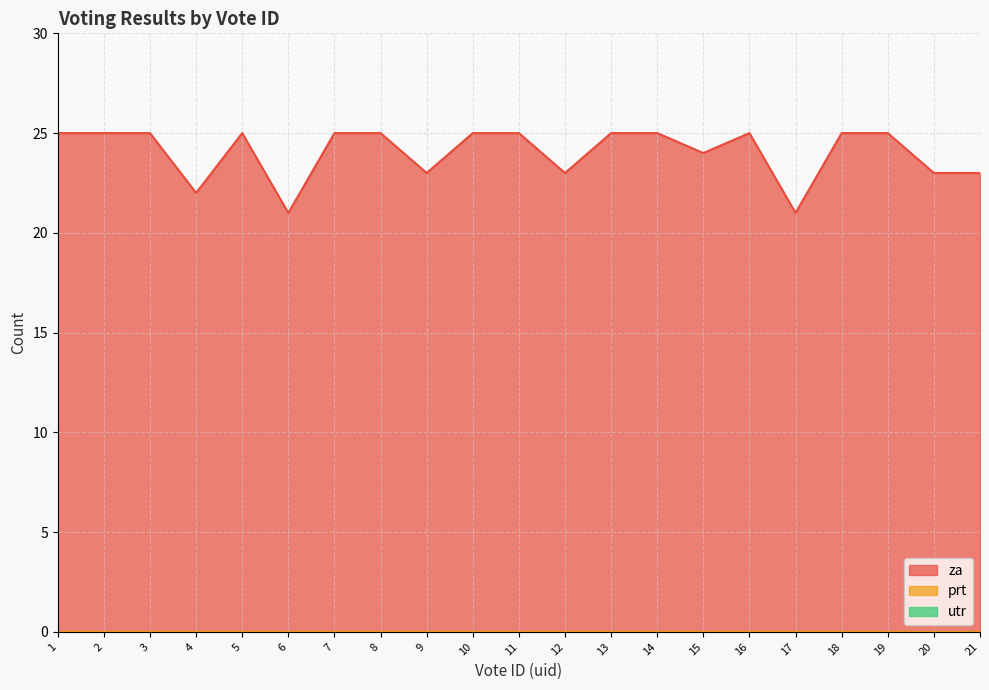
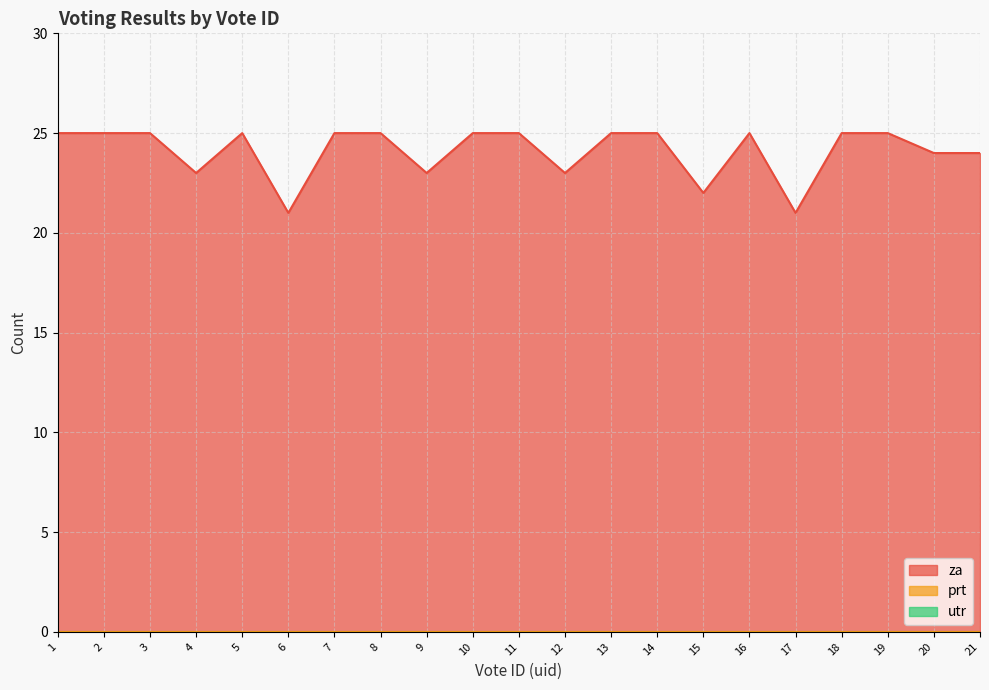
za, 4: 22 -> 23
za, 15: 24 -> 22
za, 20: 23 -> 24
za, 21: 23 -> 24
